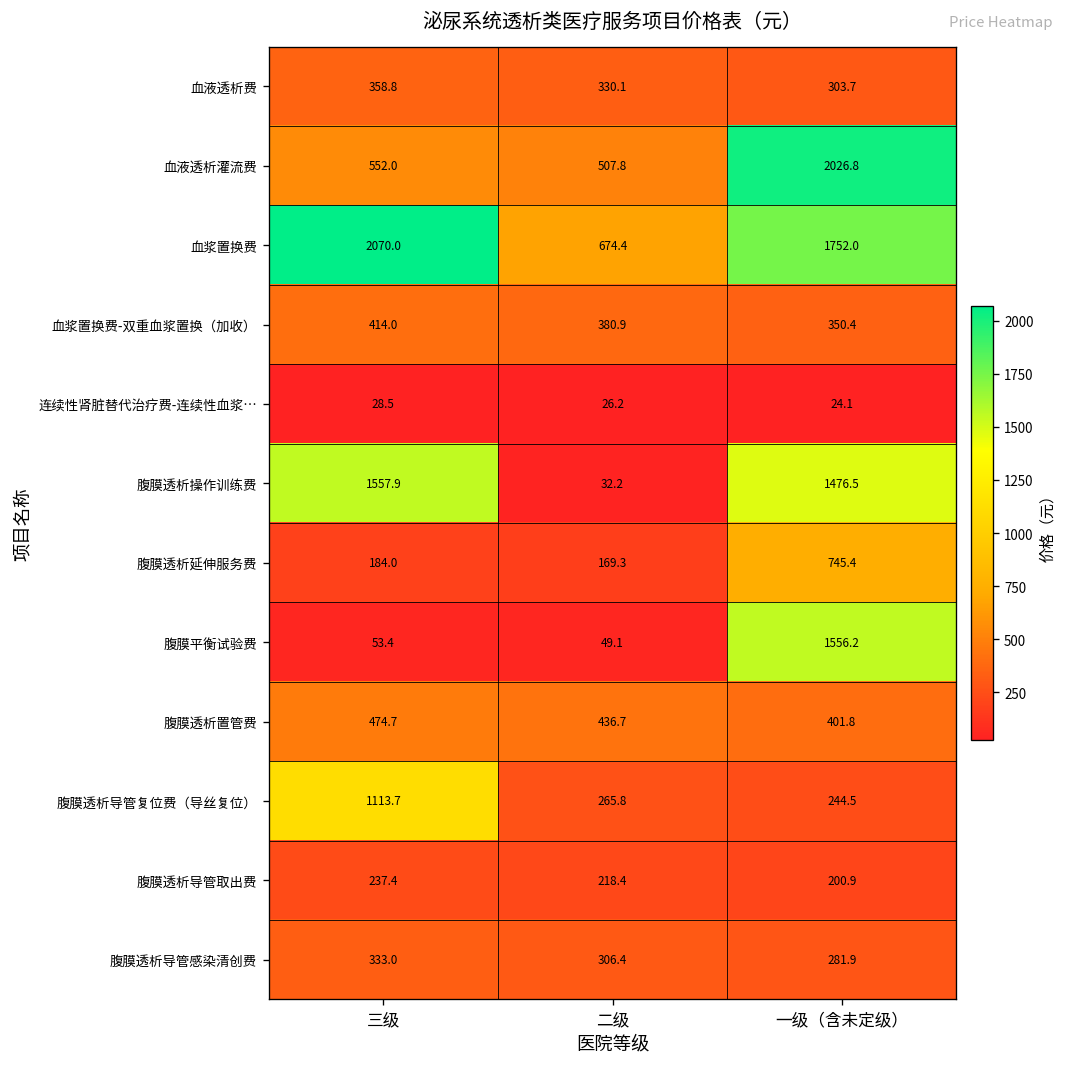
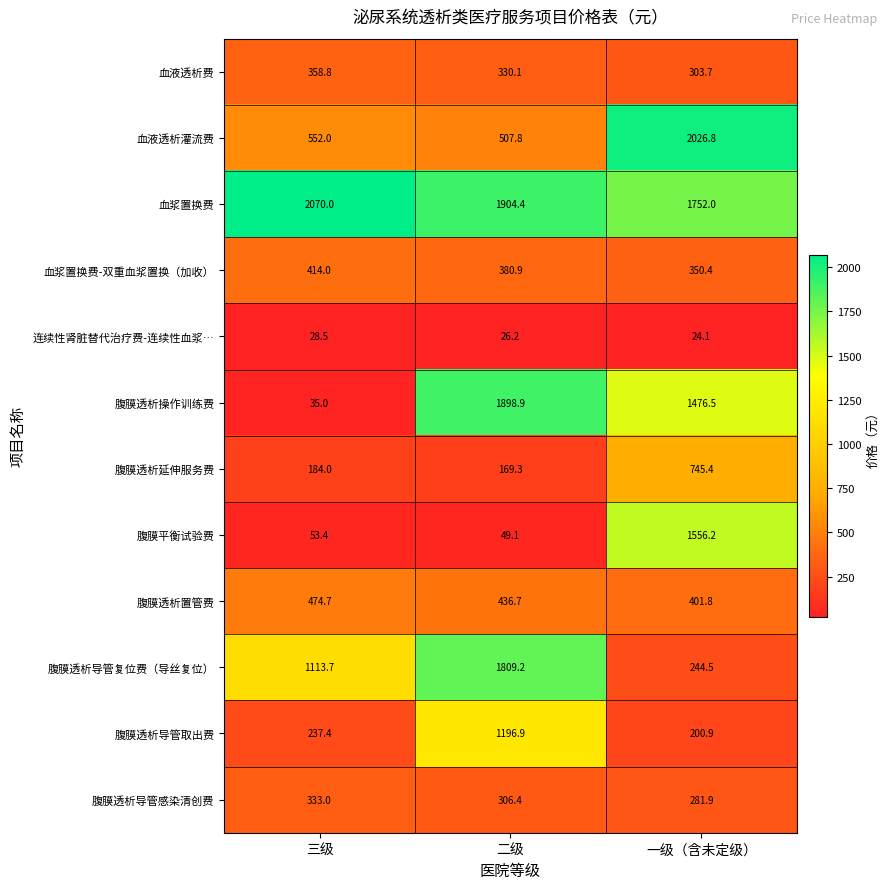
血浆置换费, 二级: 674.4 -> 1904.4
腹膜透析操作训练费, 三级: 1557.9 -> 35.0
腹膜透析操作训练费, 二级: 32.2 -> 1898.9
腹膜透析导管复位费（导丝复位）, 二级: 265.8 -> 1809.2
腹膜透析导管取出费, 二级: 218.4 -> 1196.9
